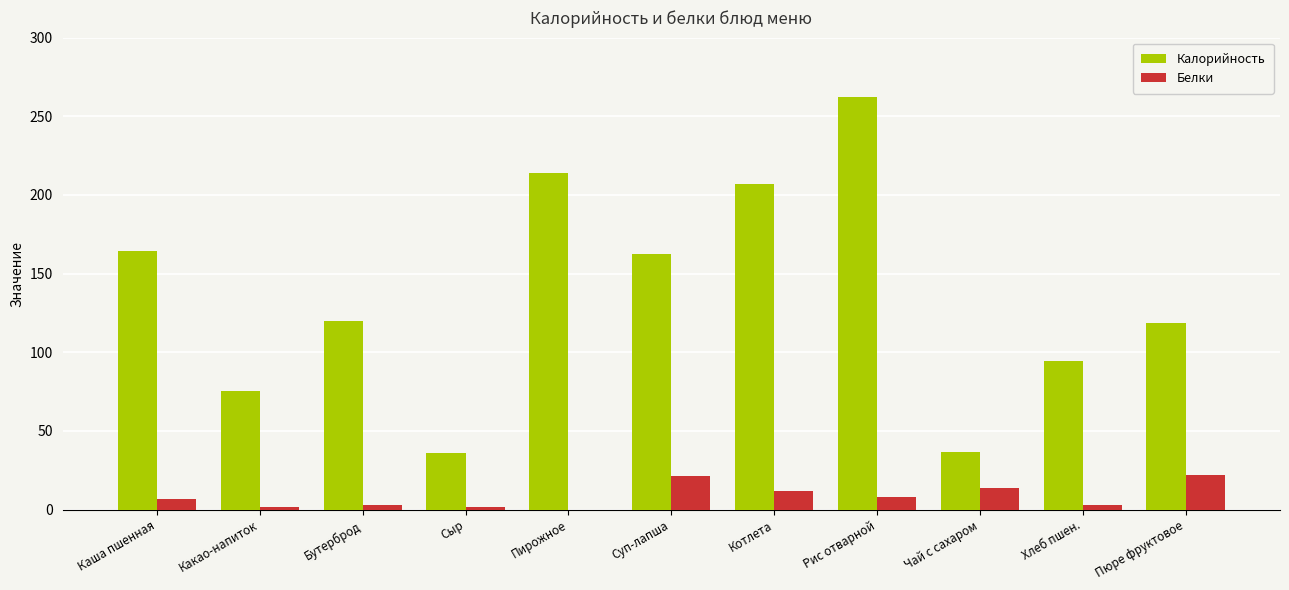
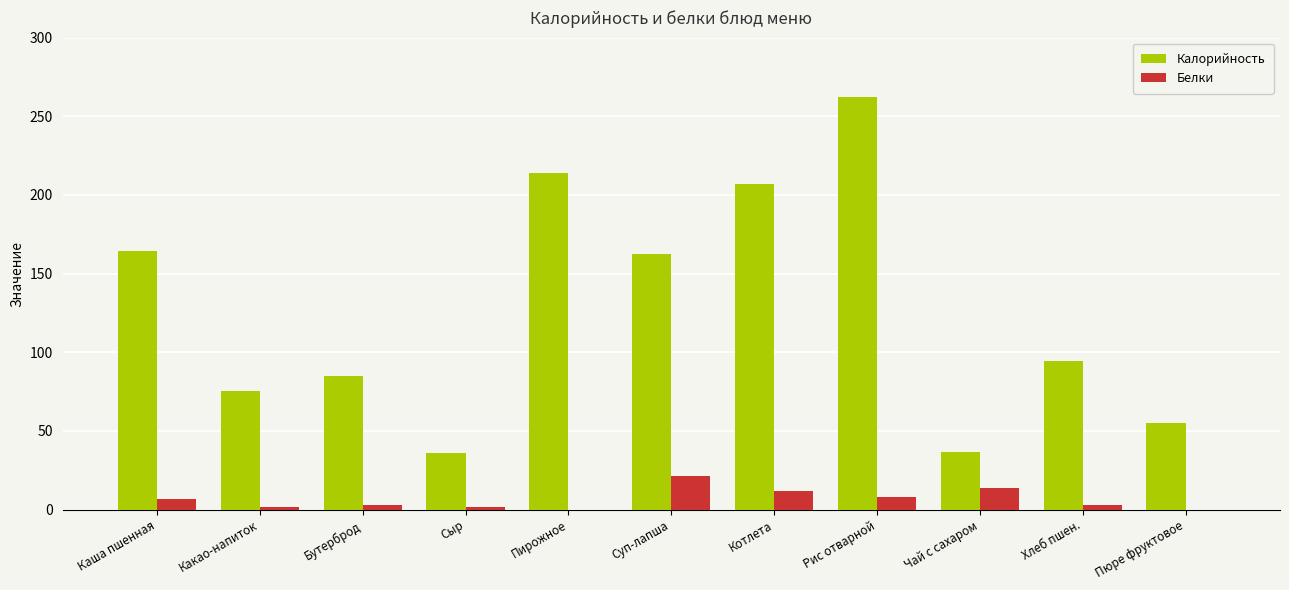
Калорийность, Бутерброд: 120 -> 85
Калорийность, Пюре фруктовое: 118 -> 55
Белки, Пюре фруктовое: 22 -> 0
